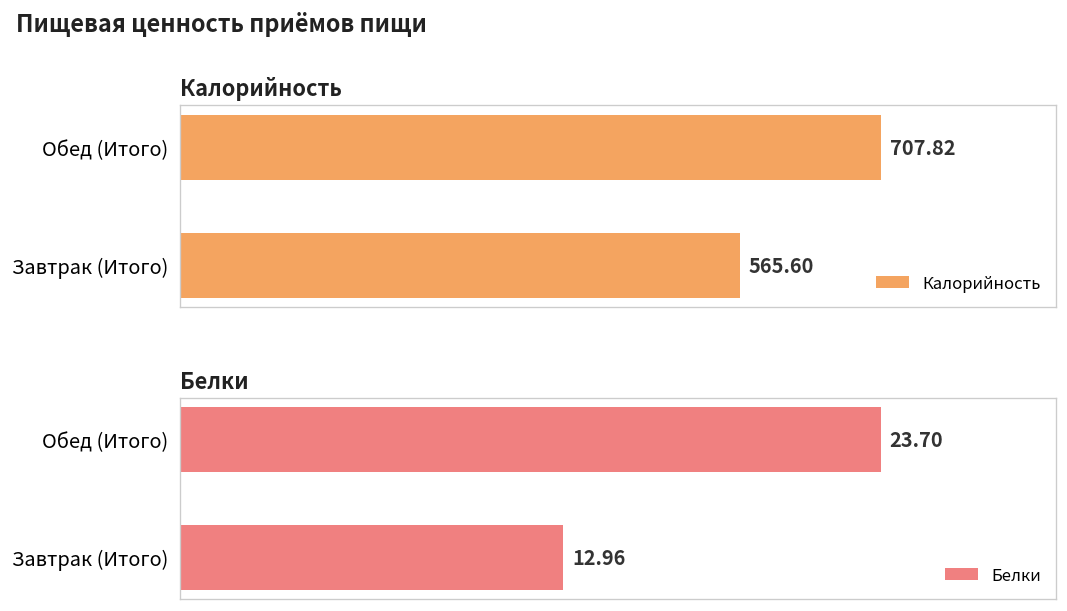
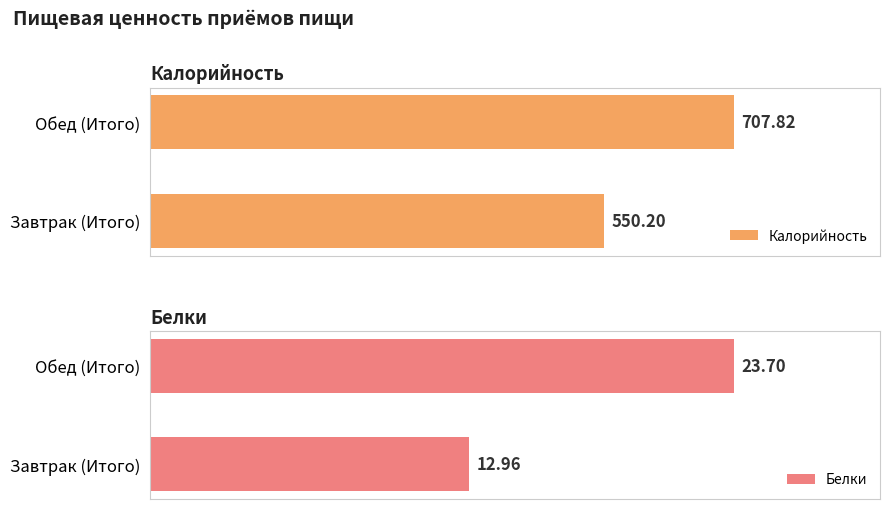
Калорийность, Завтрак (Итого): 565.60 -> 550.20
